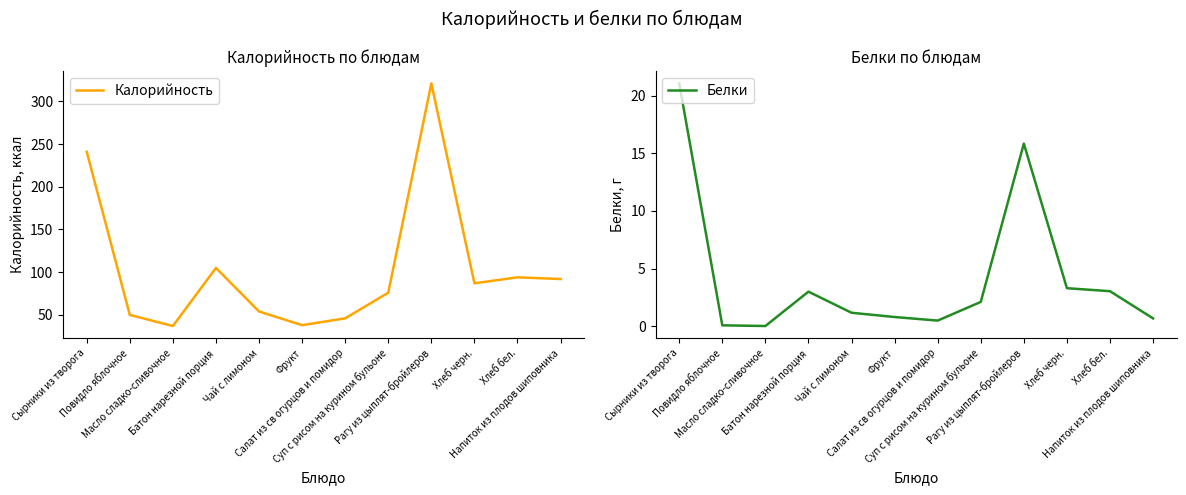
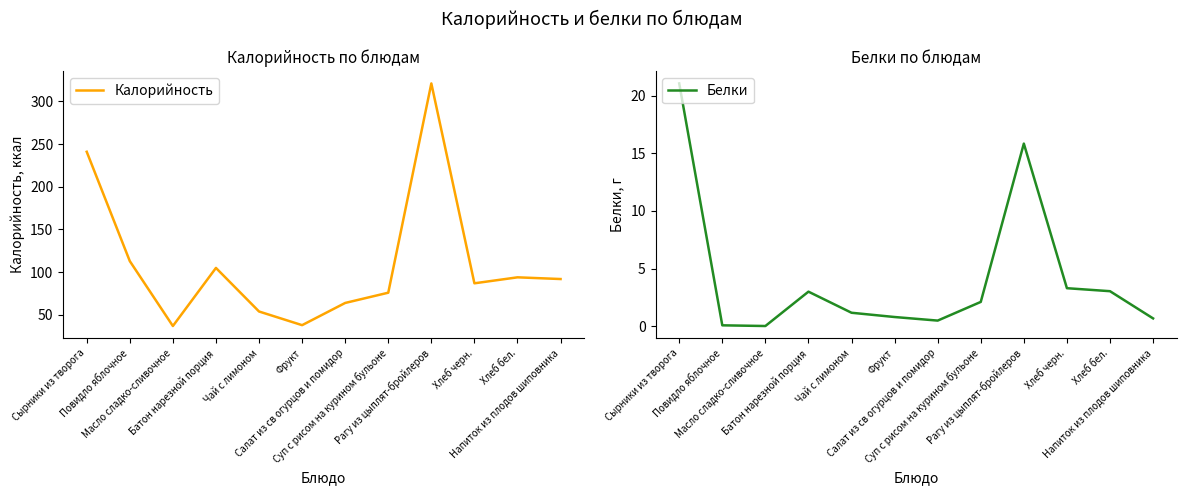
Калорийность по блюдам, Повидло яблочное: 50 -> 110
Калорийность по блюдам, Салат из св огурцов и помидор: 50 -> 60
